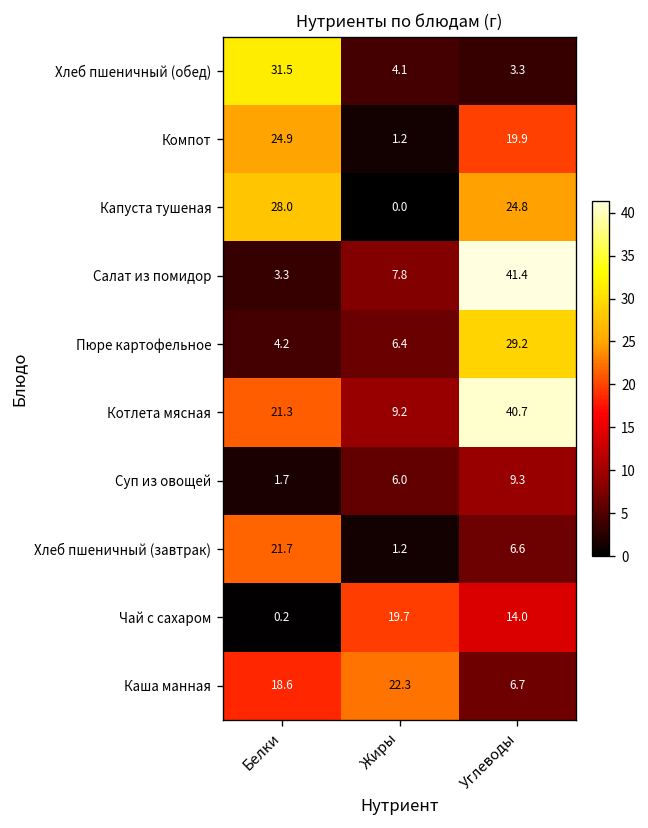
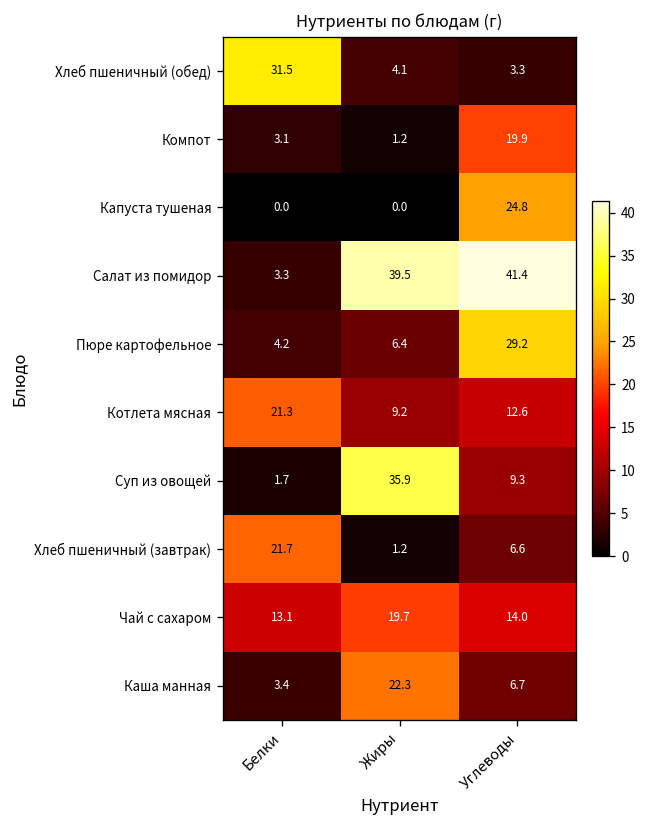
Компот, Белки: 24.9 -> 3.1
Капуста тушеная, Белки: 28.0 -> 0.0
Салат из помидор, Жиры: 7.8 -> 39.5
Котлета мясная, Углеводы: 40.7 -> 12.6
Суп из овощей, Жиры: 6.0 -> 35.9
Чай с сахаром, Белки: 0.2 -> 13.1
Каша манная, Белки: 18.6 -> 3.4
